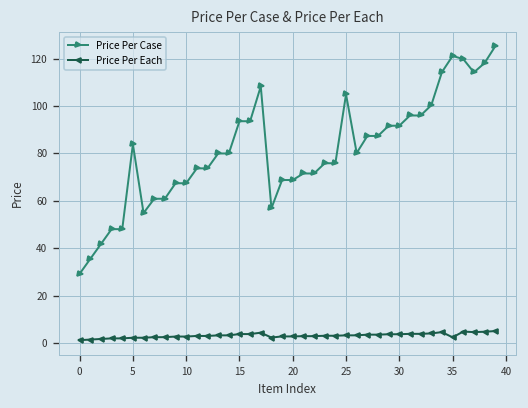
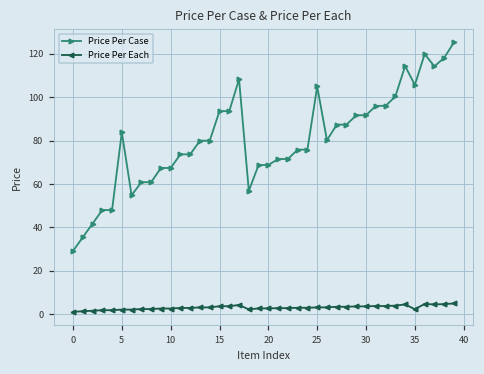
Price Per Case, 35: 121 -> 106
